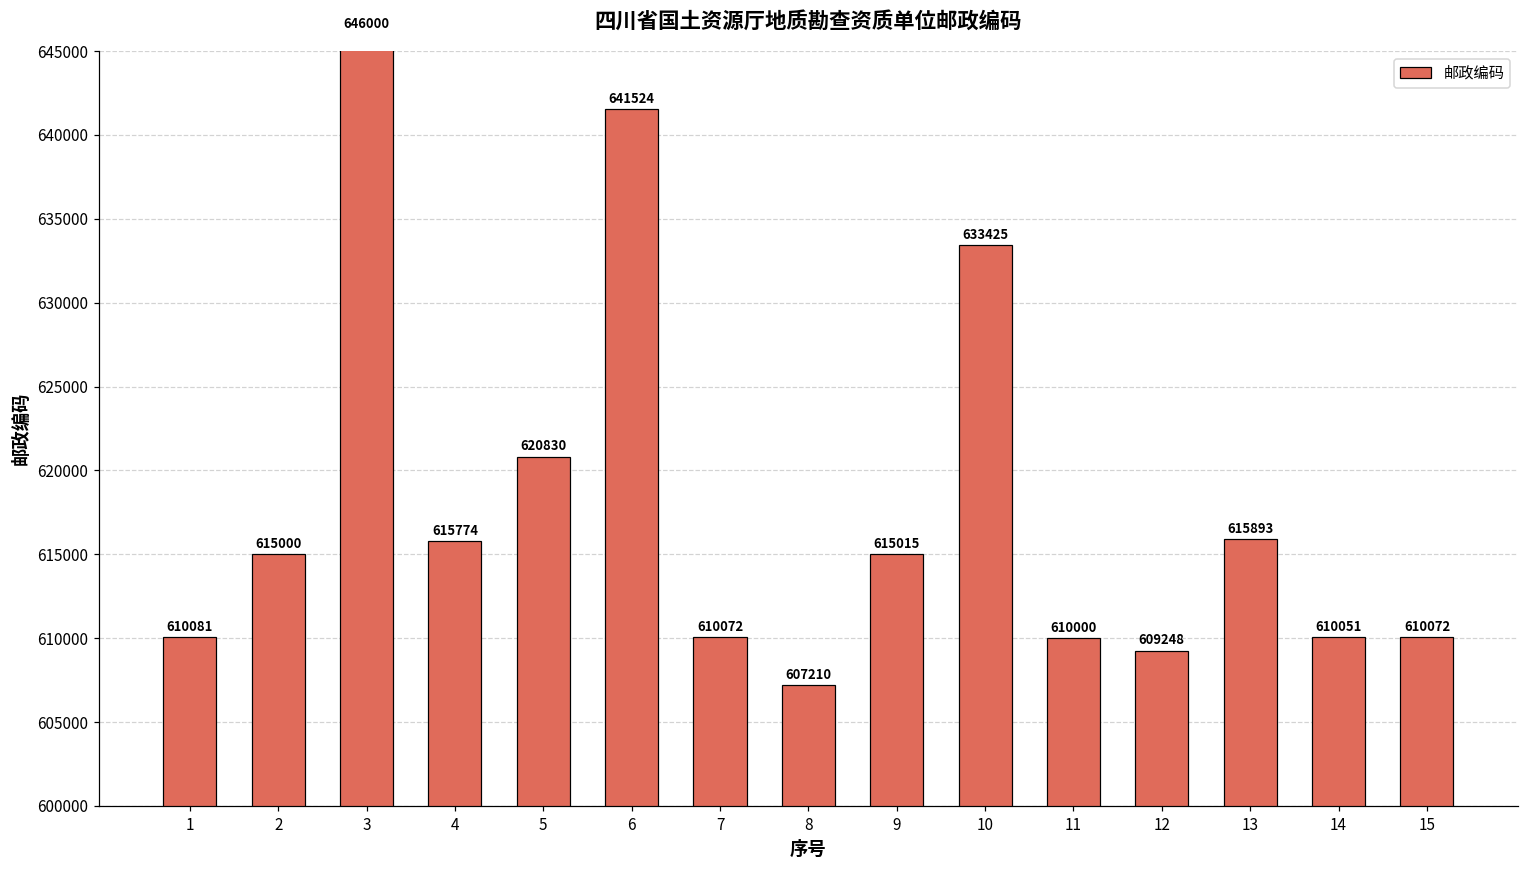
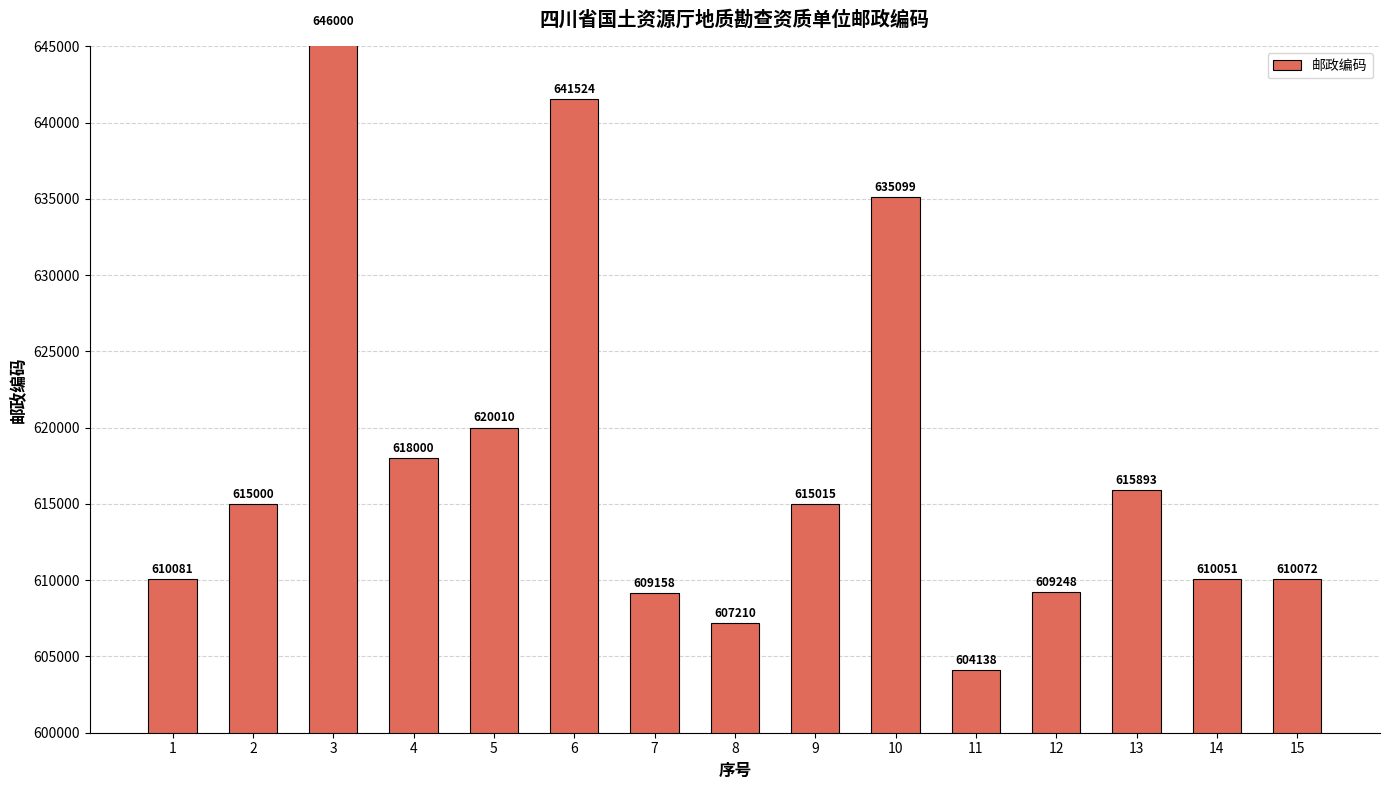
4: 615774 -> 618000
5: 620830 -> 620010
7: 610072 -> 609158
10: 633425 -> 635099
11: 610000 -> 604138
